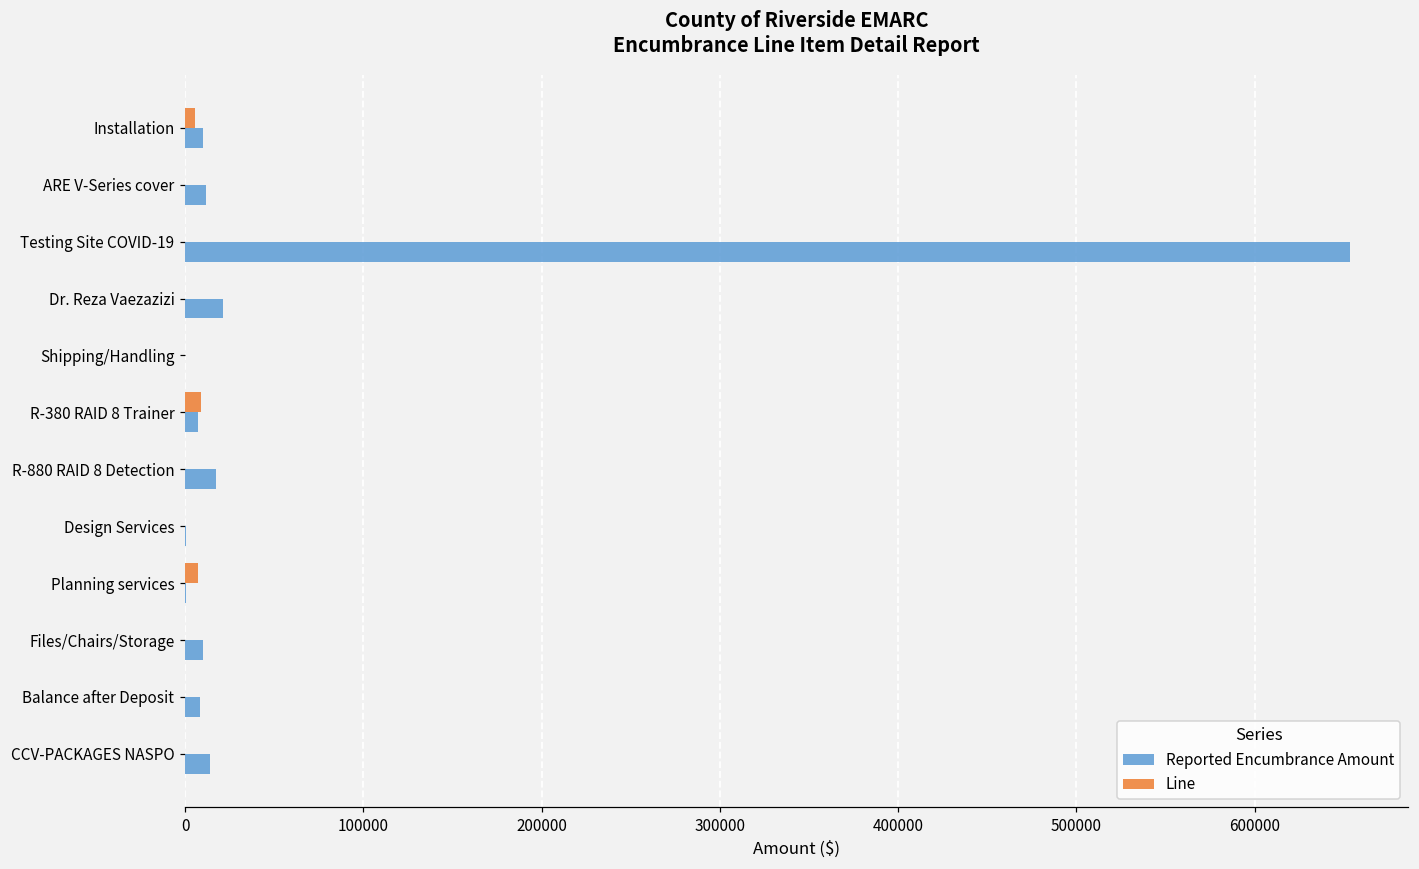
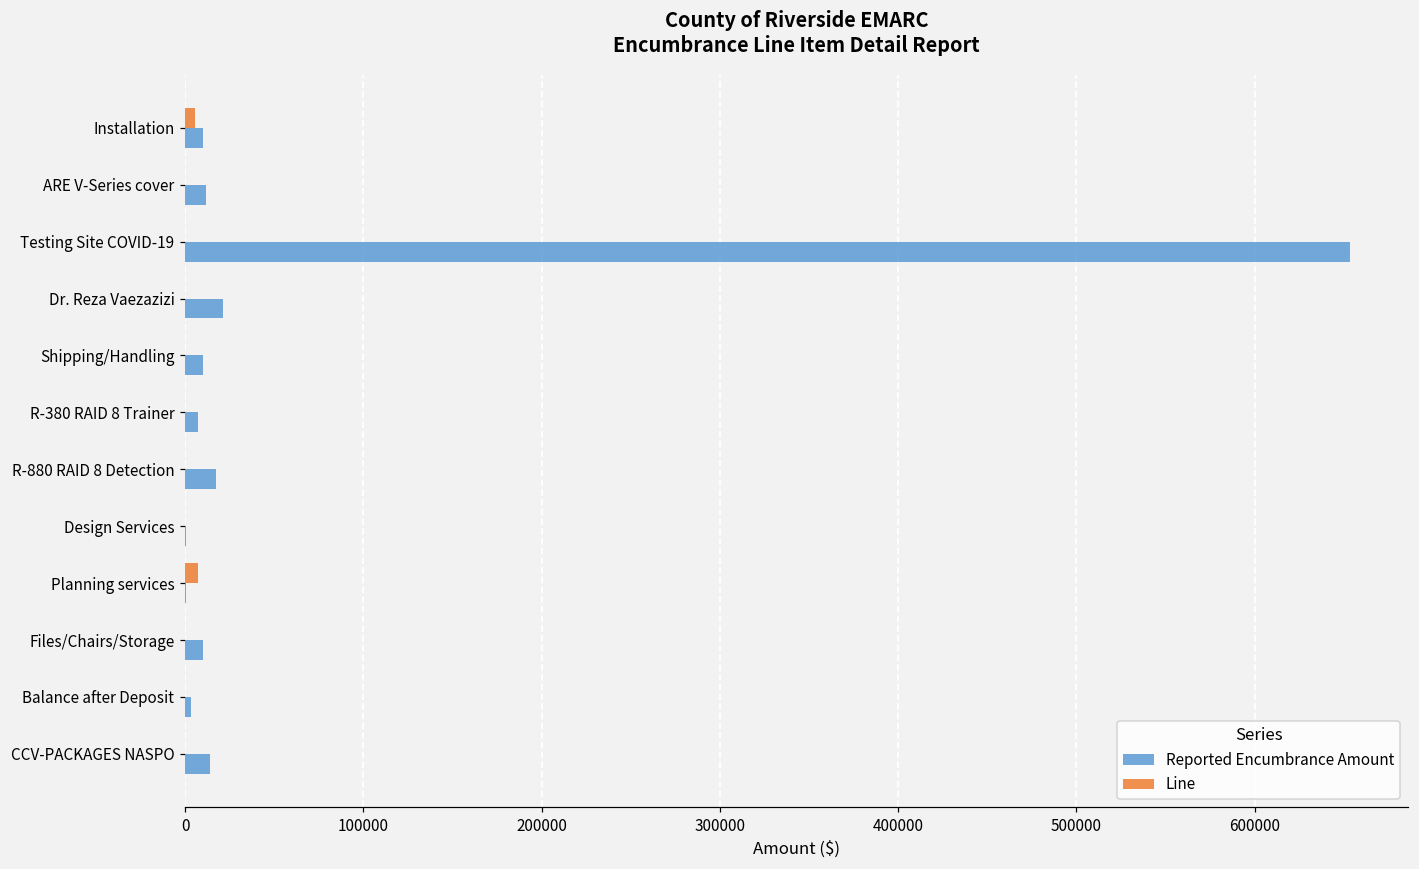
Reported Encumbrance Amount, Shipping/Handling: 0 -> 10000
Line, R-380 RAID 8 Trainer: 9000 -> 0
Reported Encumbrance Amount, Balance after Deposit: 8000 -> 3000
